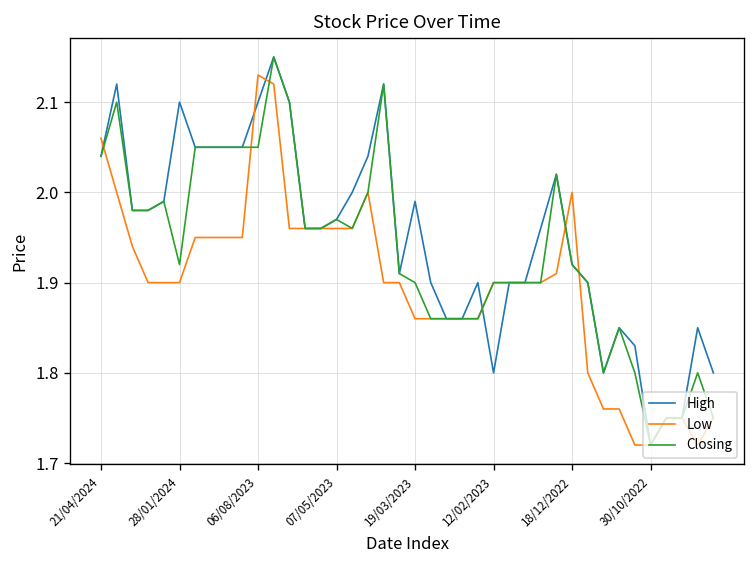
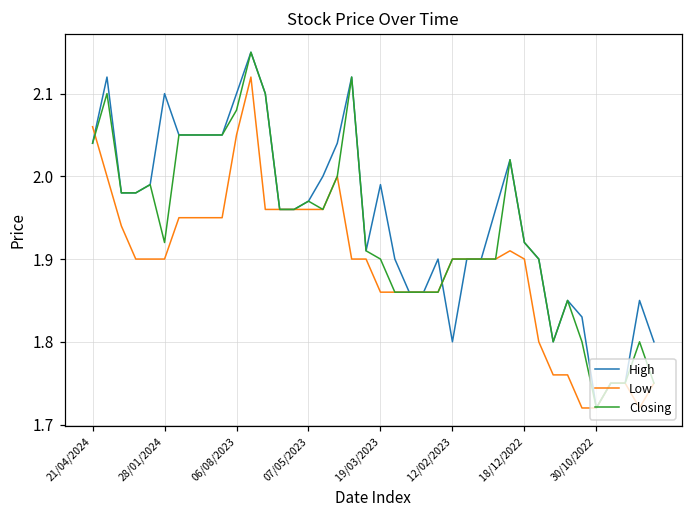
Low, 06/08/2023: 2.13 -> 2.05
Closing, 06/08/2023: 2.05 -> 2.08
Low, 18/12/2022: 2.0 -> 1.9
